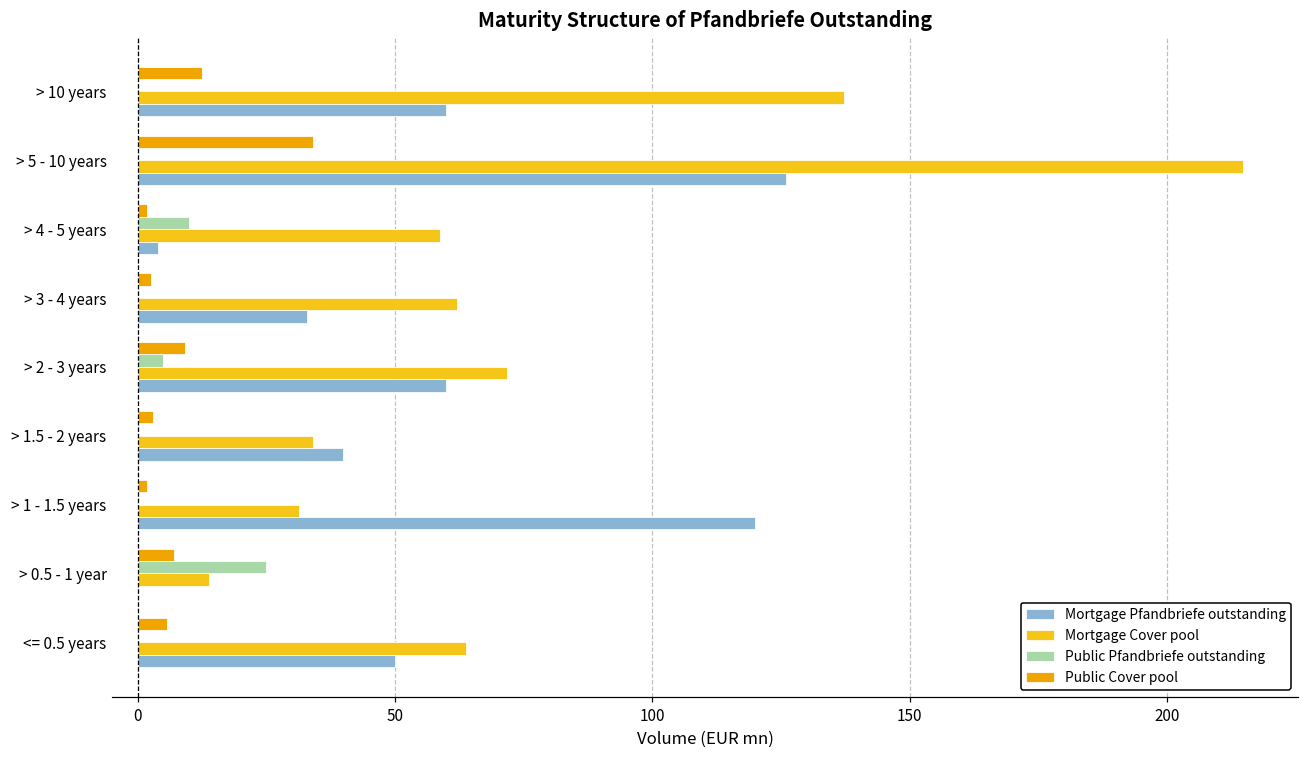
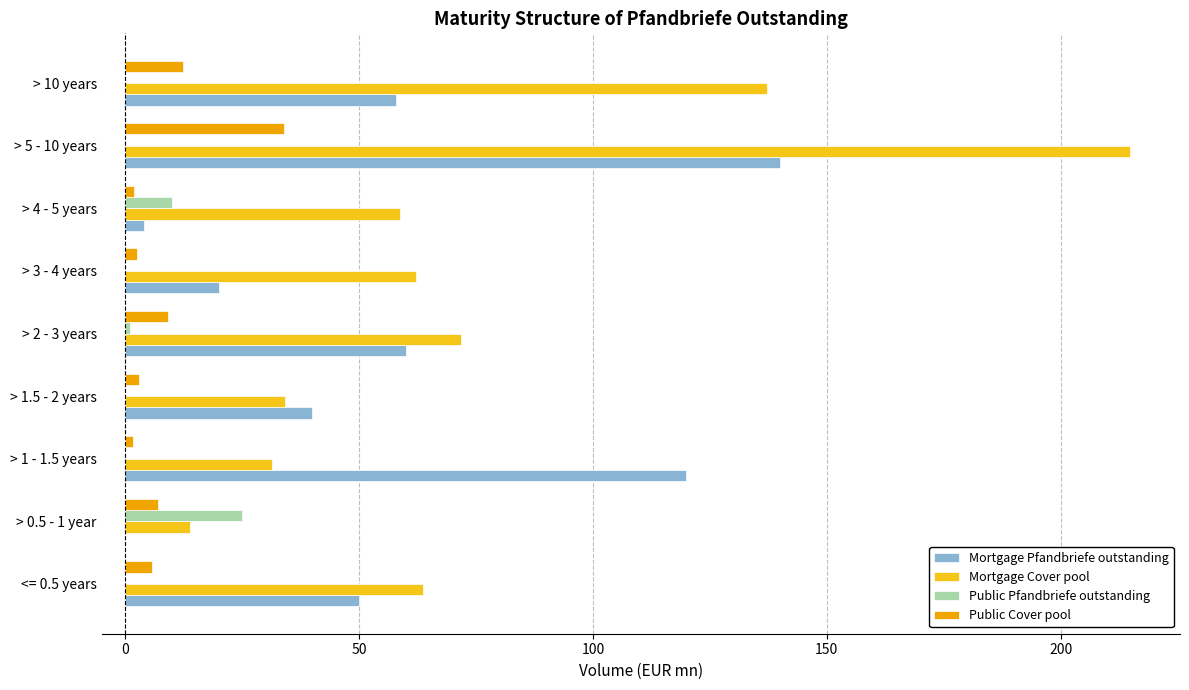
Mortgage Pfandbriefe outstanding, > 10 years: 60 -> 58
Mortgage Pfandbriefe outstanding, > 5 - 10 years: 126 -> 140
Mortgage Pfandbriefe outstanding, > 3 - 4 years: 33 -> 20
Public Pfandbriefe outstanding, > 2 - 3 years: 5 -> 1
